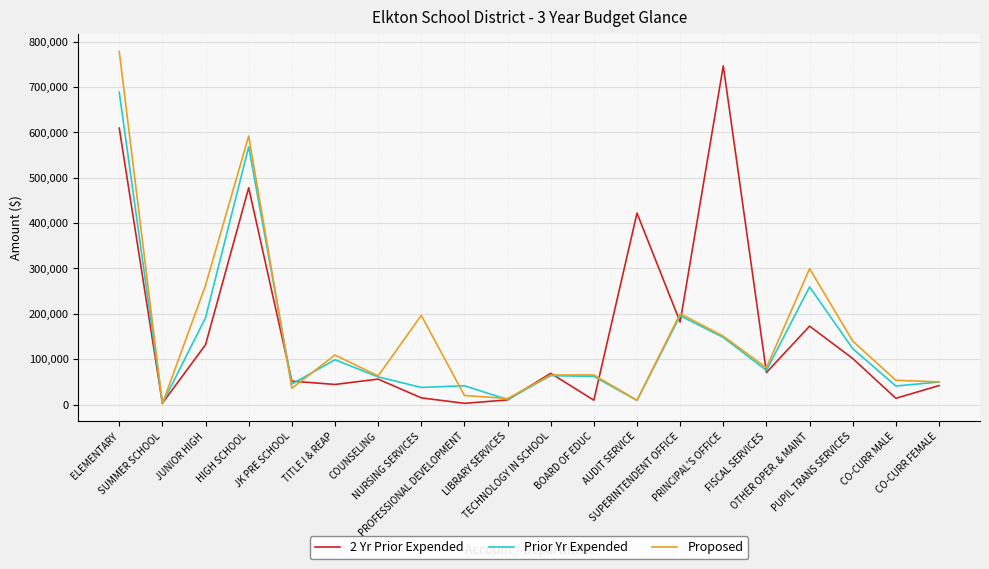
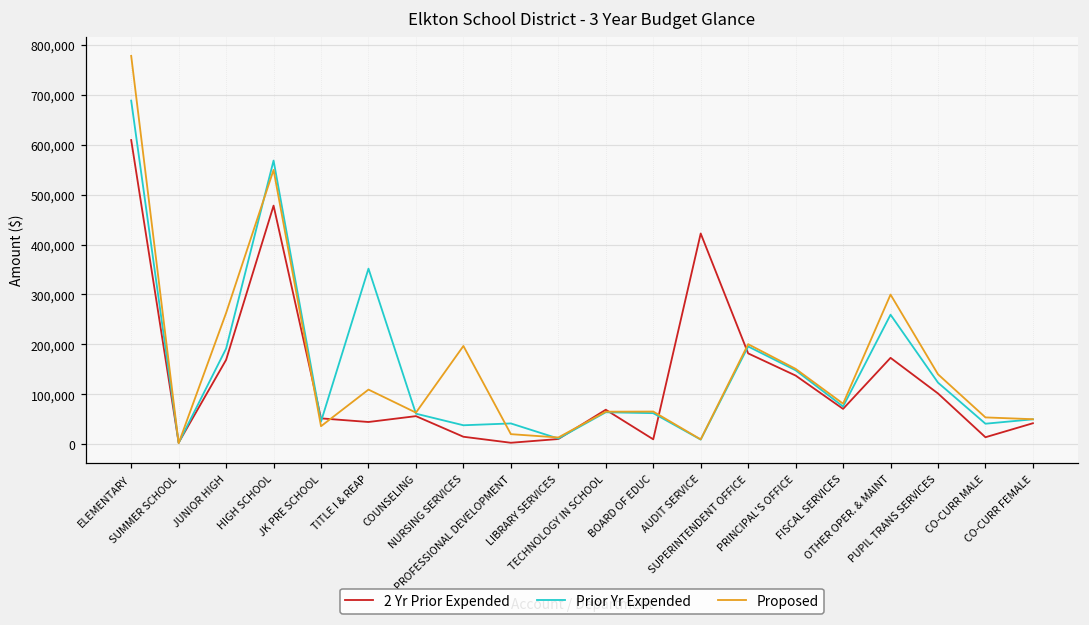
2 Yr Prior Expended, JUNIOR HIGH: 130,000 -> 170,000
Proposed, HIGH SCHOOL: 590,000 -> 550,000
Prior Yr Expended, TITLE I & REAP: 100,000 -> 350,000
2 Yr Prior Expended, PRINCIPAL'S OFFICE: 750,000 -> 140,000
